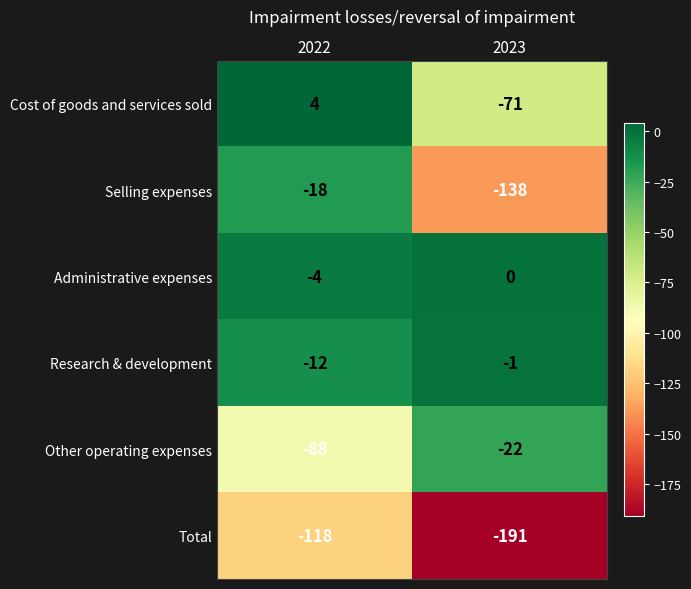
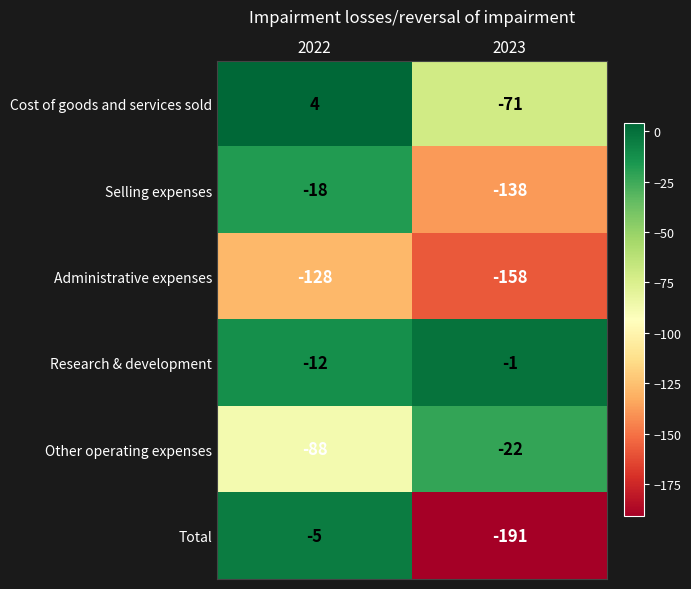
Administrative expenses, 2022: -4 -> -128
Administrative expenses, 2023: 0 -> -158
Total, 2022: -118 -> -5
